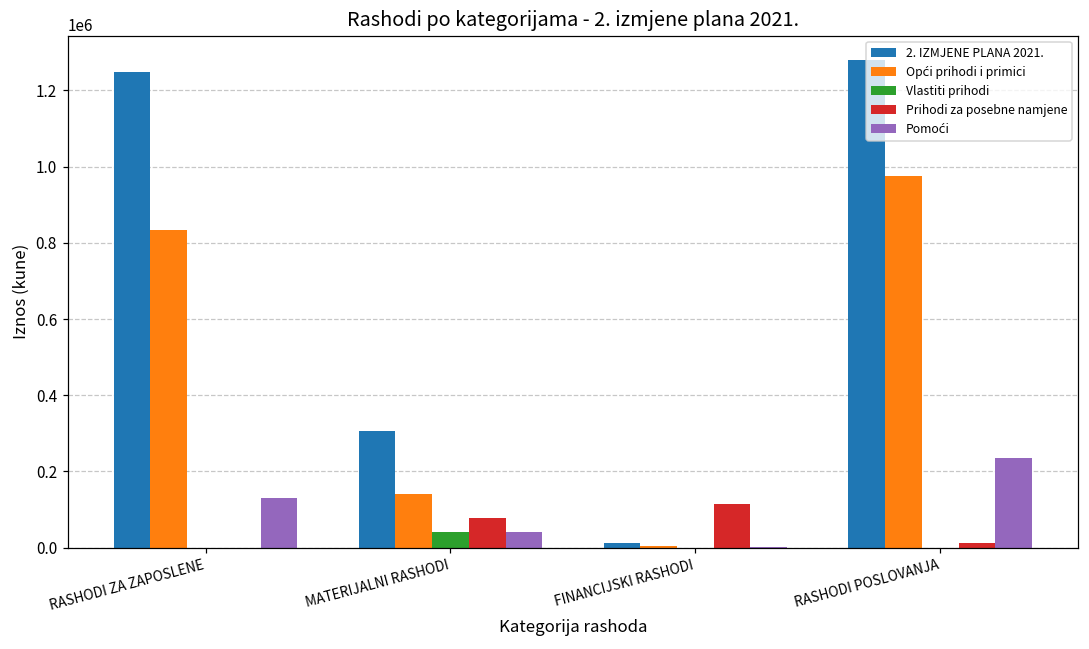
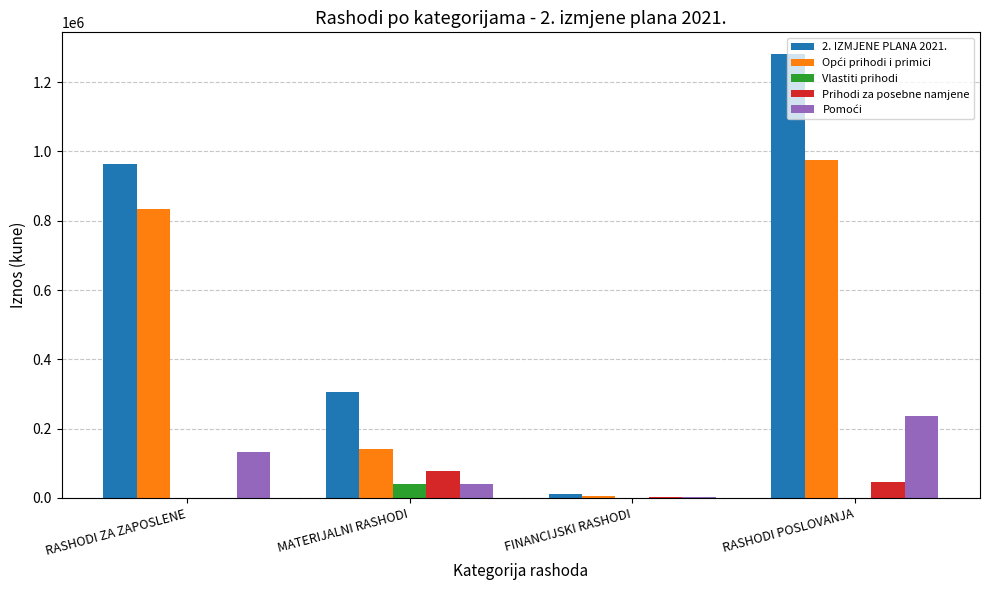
2. IZMJENE PLANA 2021., RASHODI ZA ZAPOSLENE: 1250000 -> 960000
Prihodi za posebne namjene, FINANCIJSKI RASHODI: 120000 -> 0
Prihodi za posebne namjene, RASHODI POSLOVANJA: 10000 -> 50000
